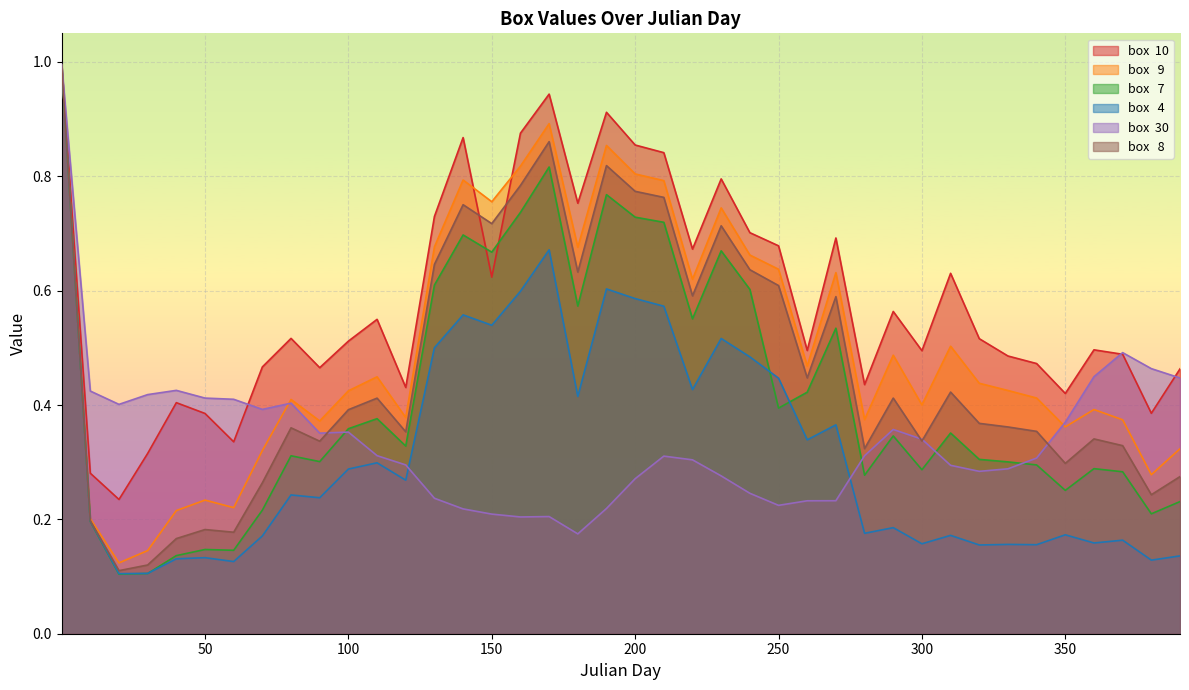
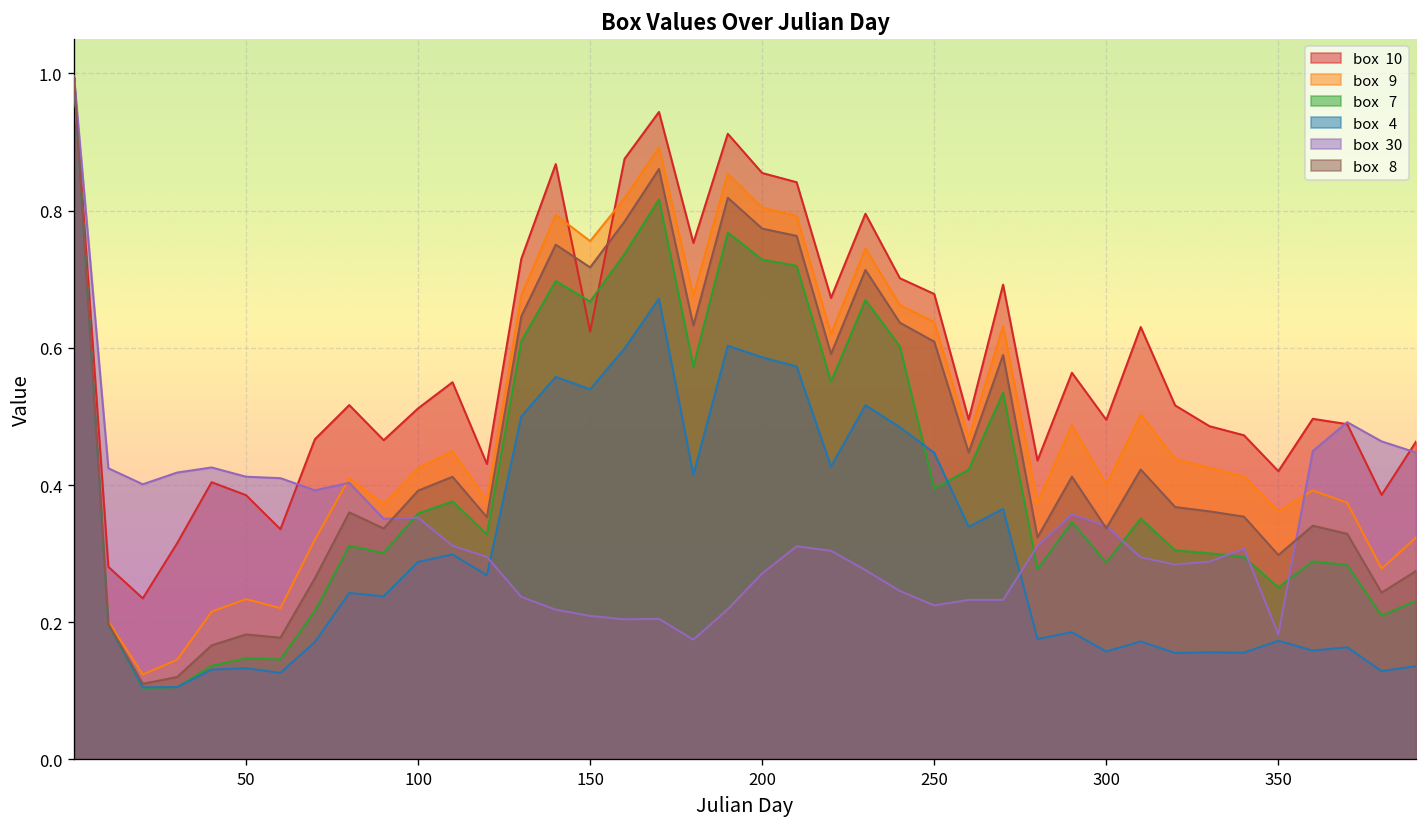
box 30, 350: 0.37 -> 0.18
